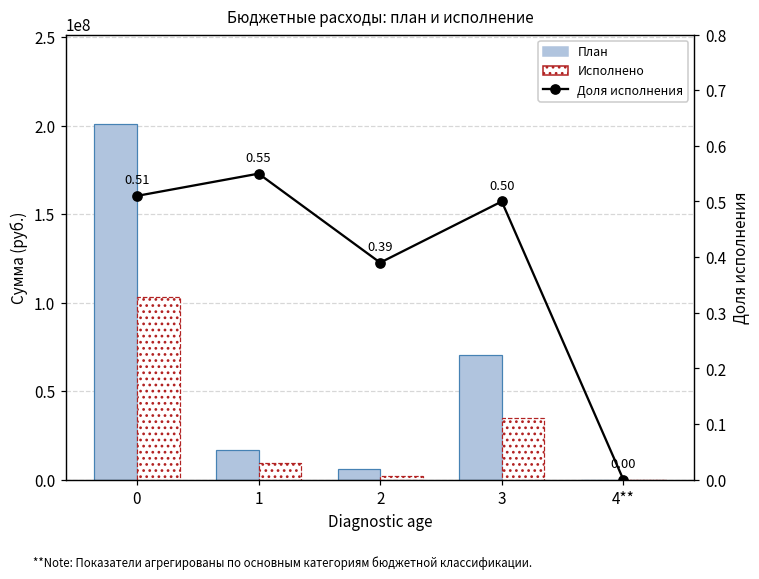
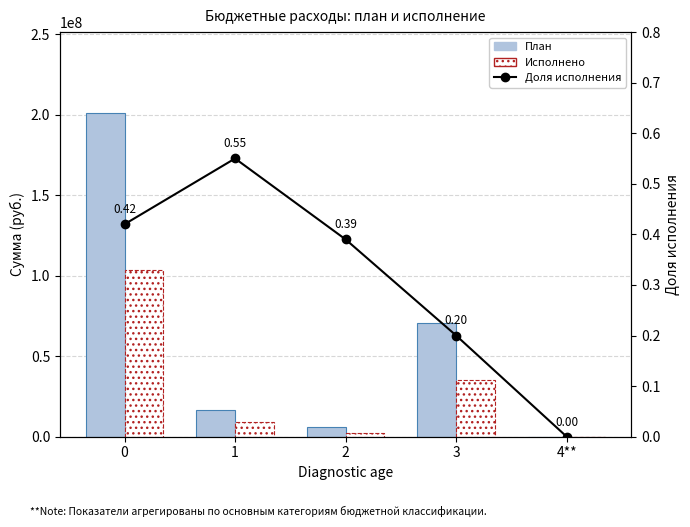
Доля исполнения, 0: 0.51 -> 0.42
Доля исполнения, 3: 0.50 -> 0.20
